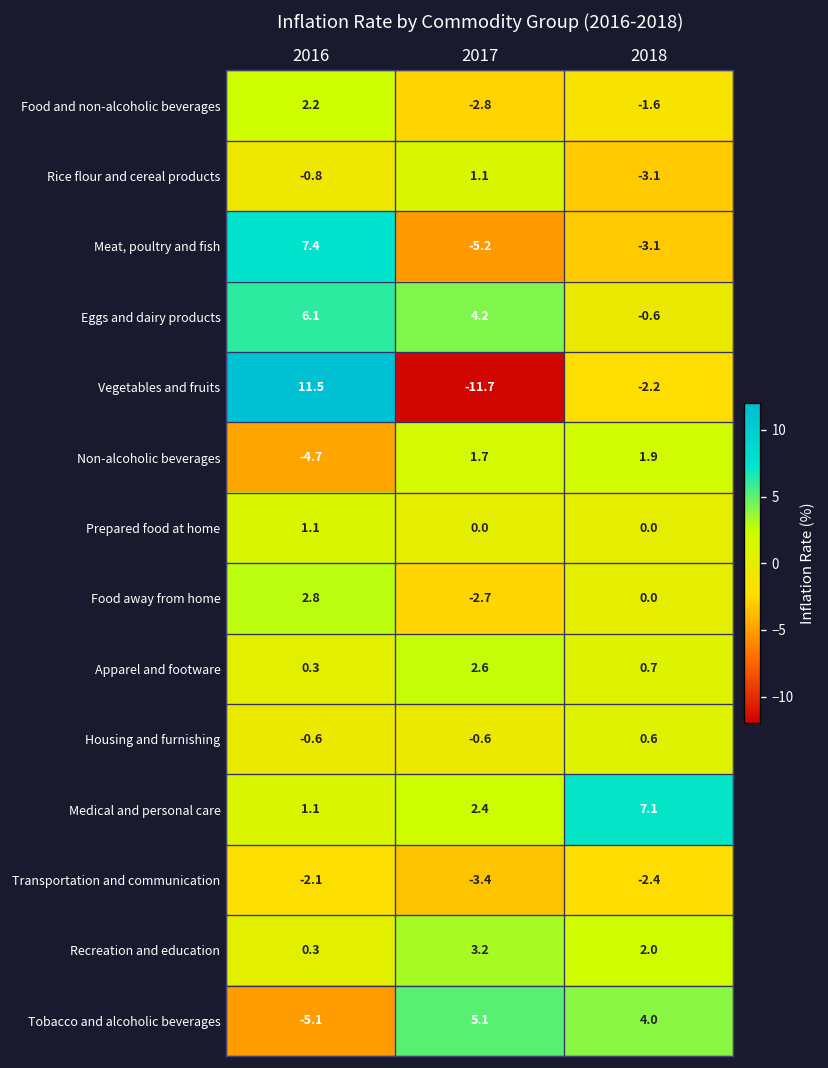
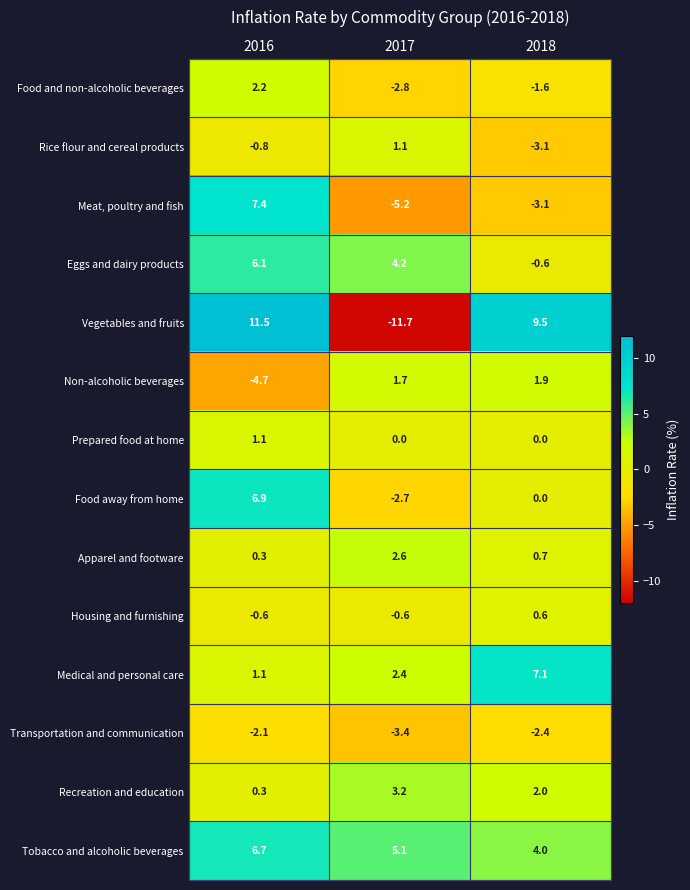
Vegetables and fruits, 2018: -2.2 -> 9.5
Food away from home, 2016: 2.8 -> 6.9
Tobacco and alcoholic beverages, 2016: -5.1 -> 6.7
